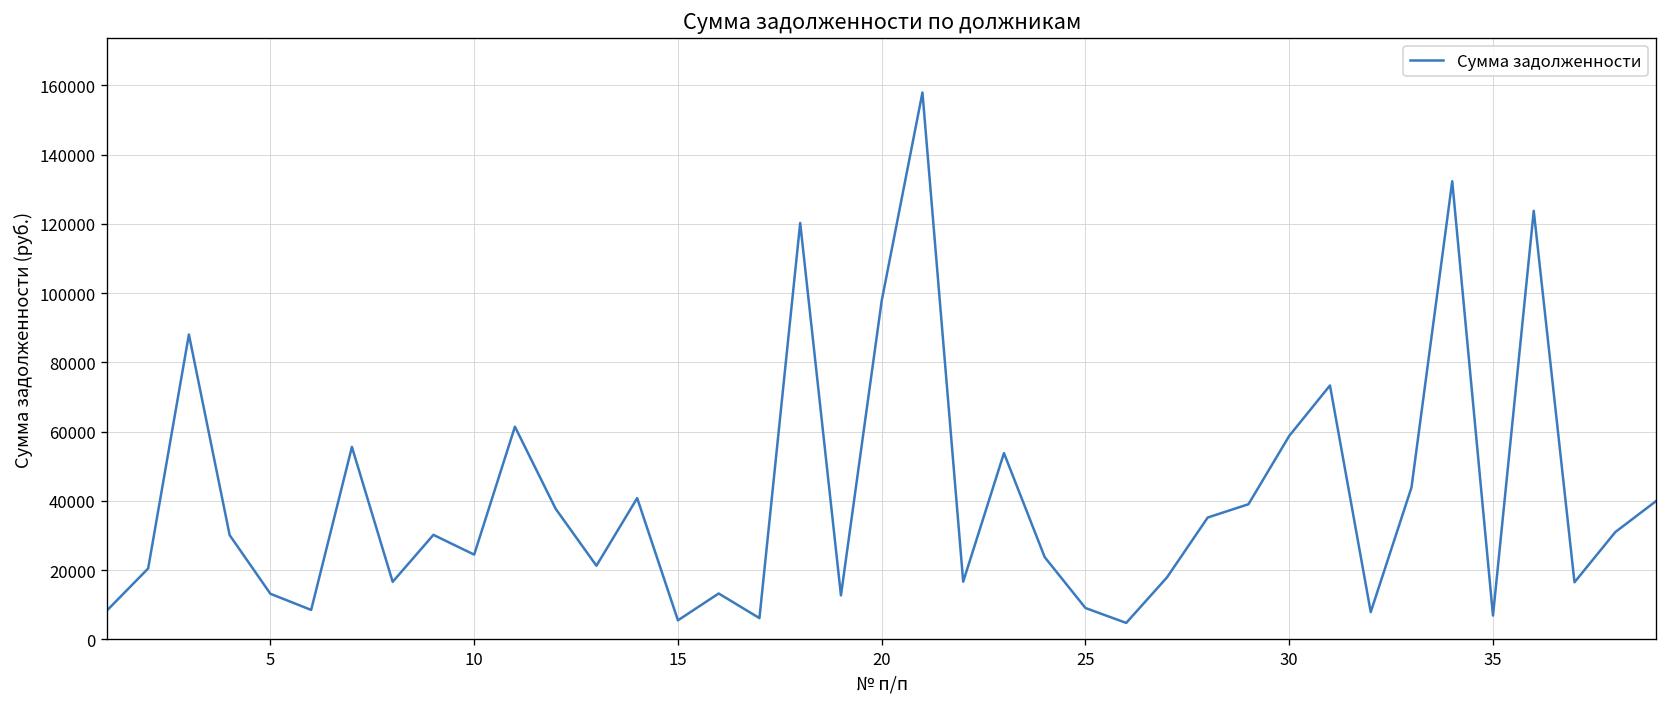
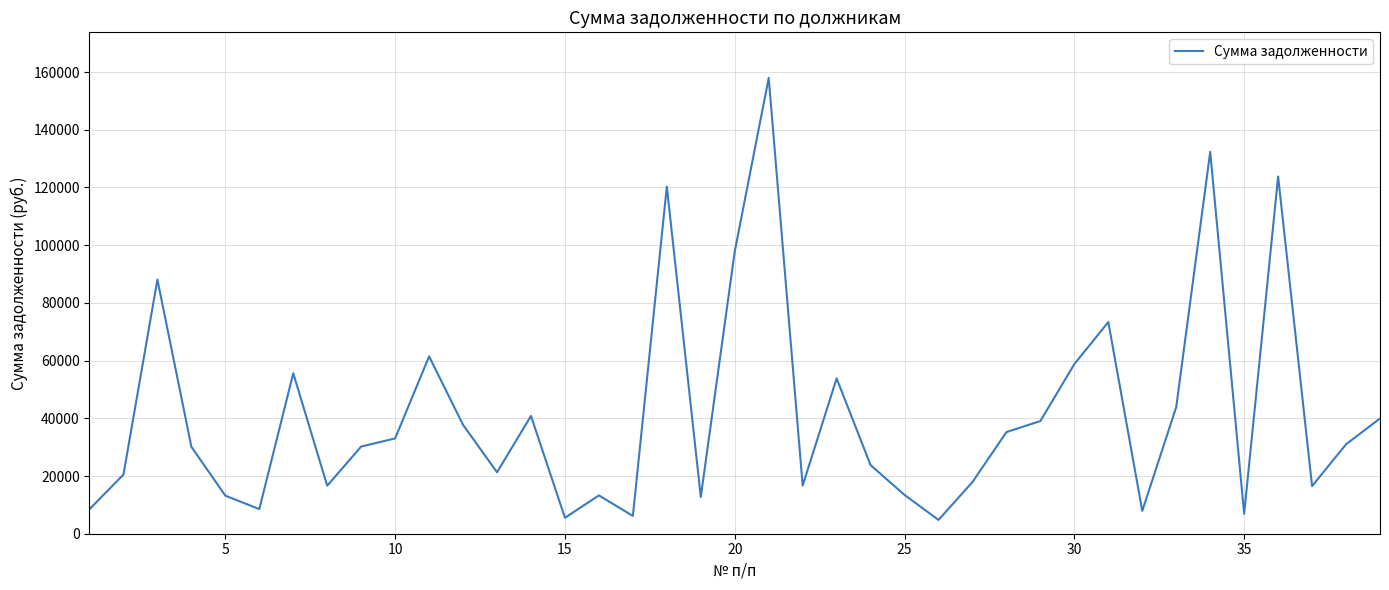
10: 25000 -> 33000
25: 9000 -> 13000
